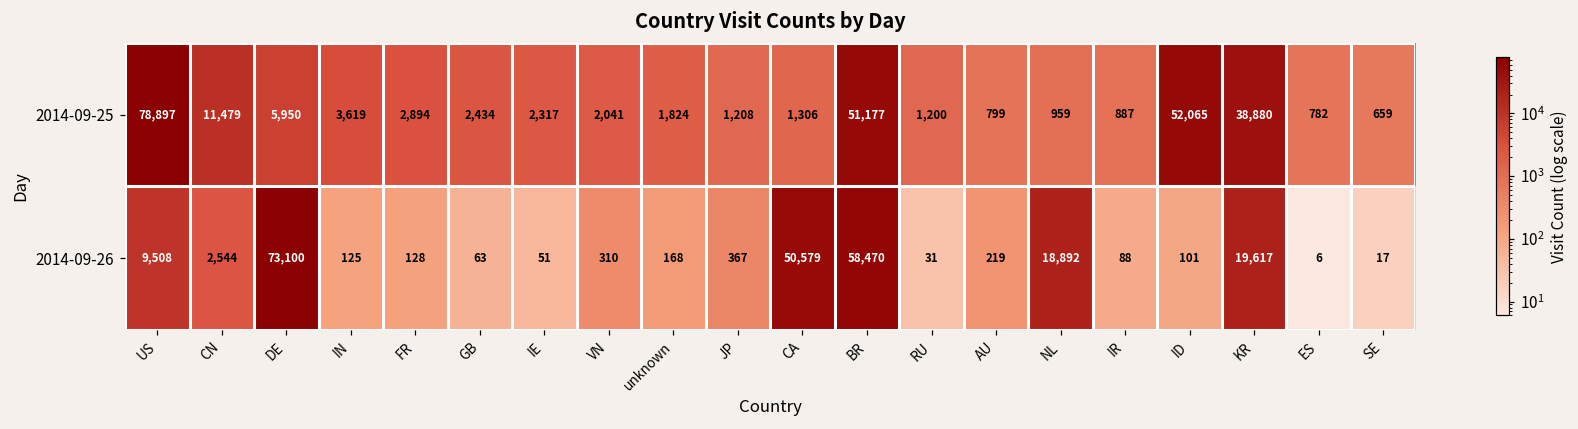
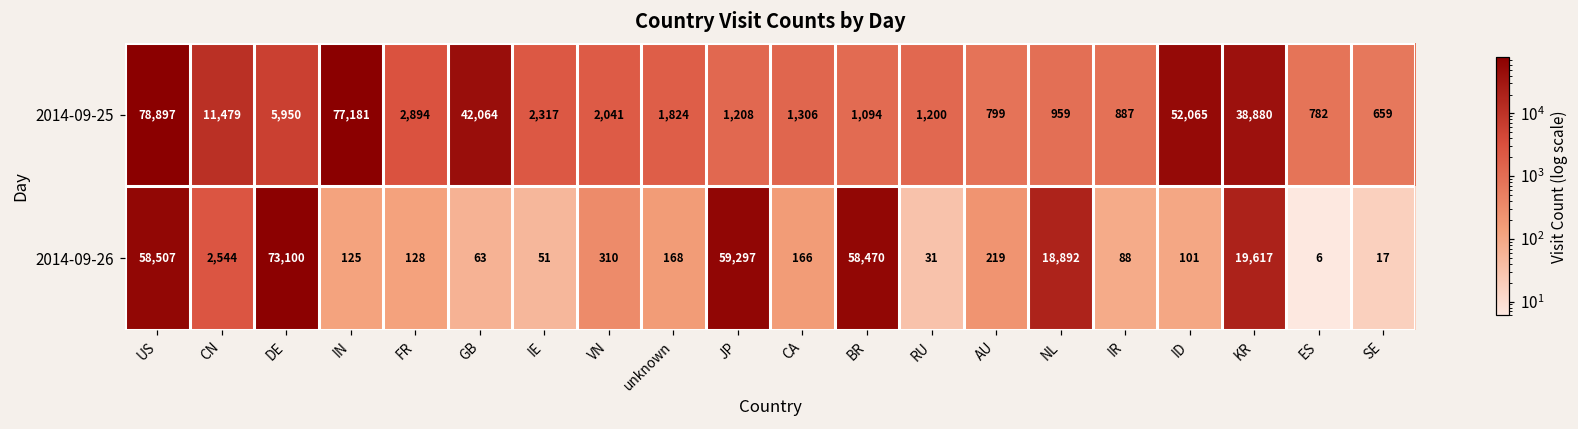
2014-09-25, IN: 3,619 -> 77,181
2014-09-25, GB: 2,434 -> 42,064
2014-09-25, BR: 51,177 -> 1,094
2014-09-26, US: 9,508 -> 58,507
2014-09-26, JP: 367 -> 59,297
2014-09-26, CA: 50,579 -> 166
